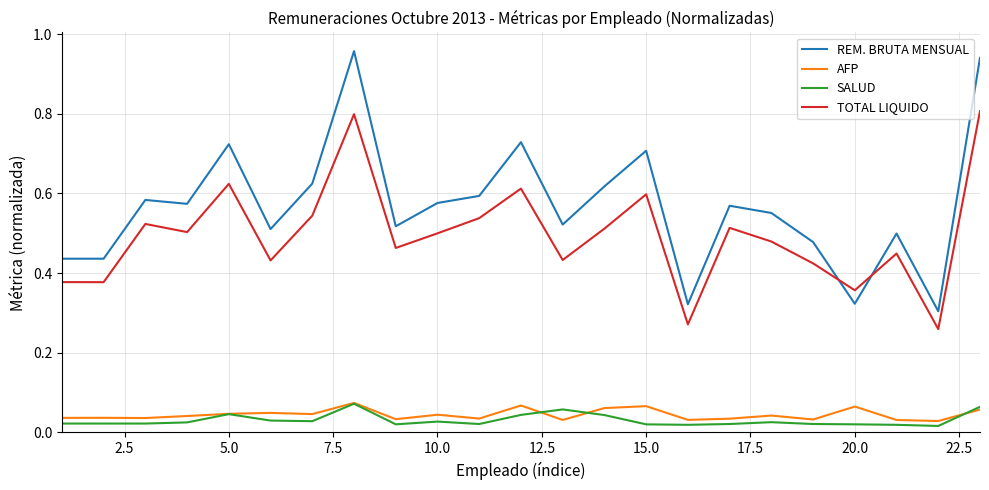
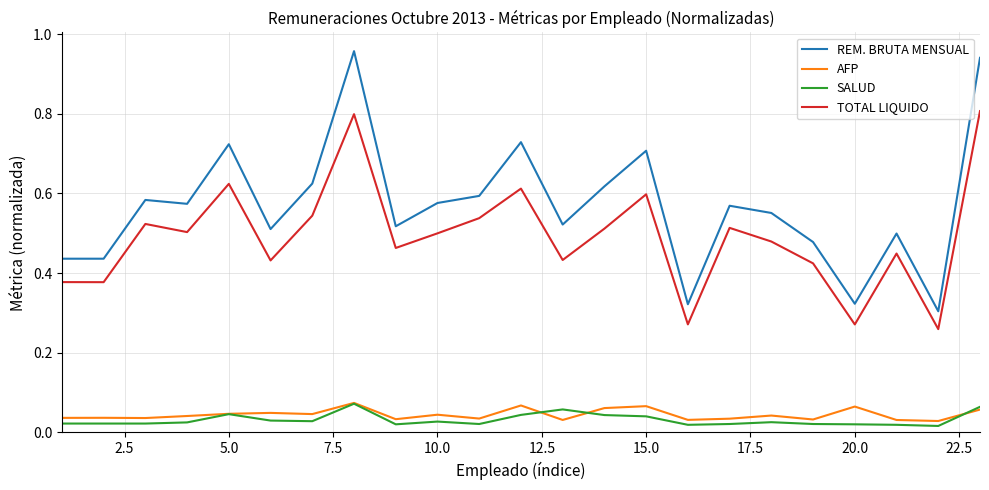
SALUD, 15.0: 0.02 -> 0.04
TOTAL LIQUIDO, 20.0: 0.36 -> 0.27
